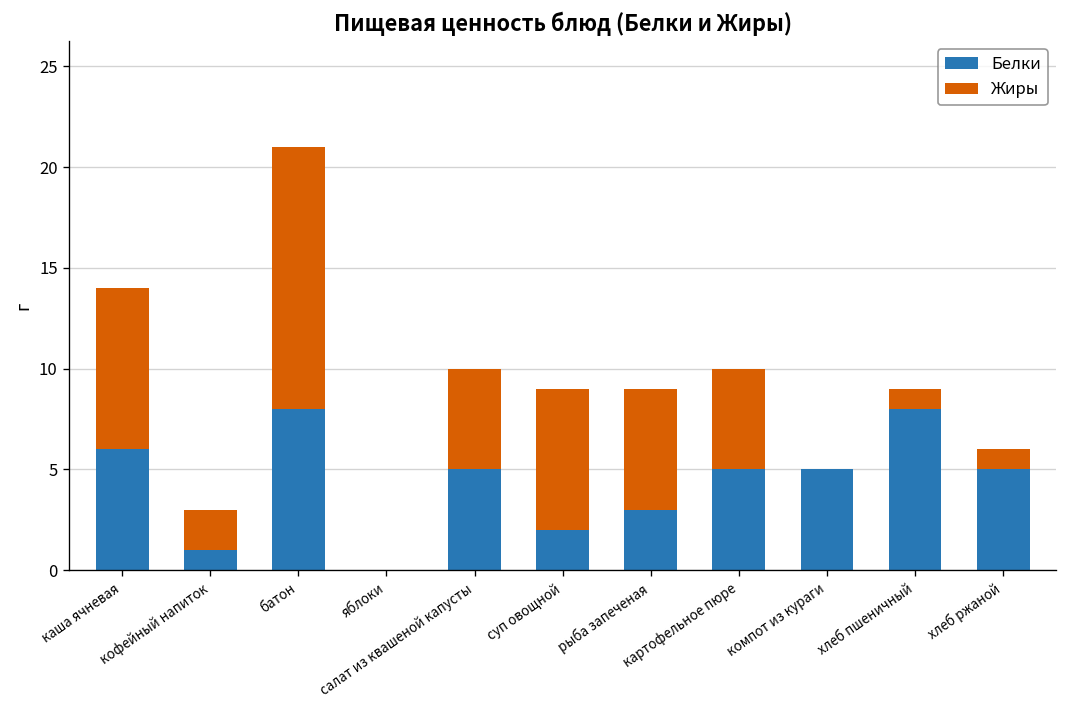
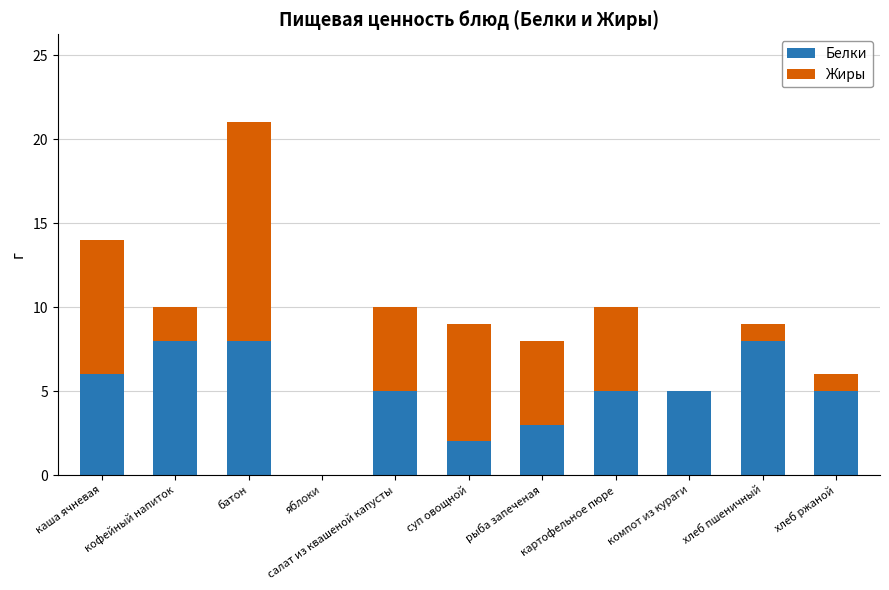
Белки, кофейный напиток: 1 -> 8
Жиры, рыба запеченая: 6 -> 5
